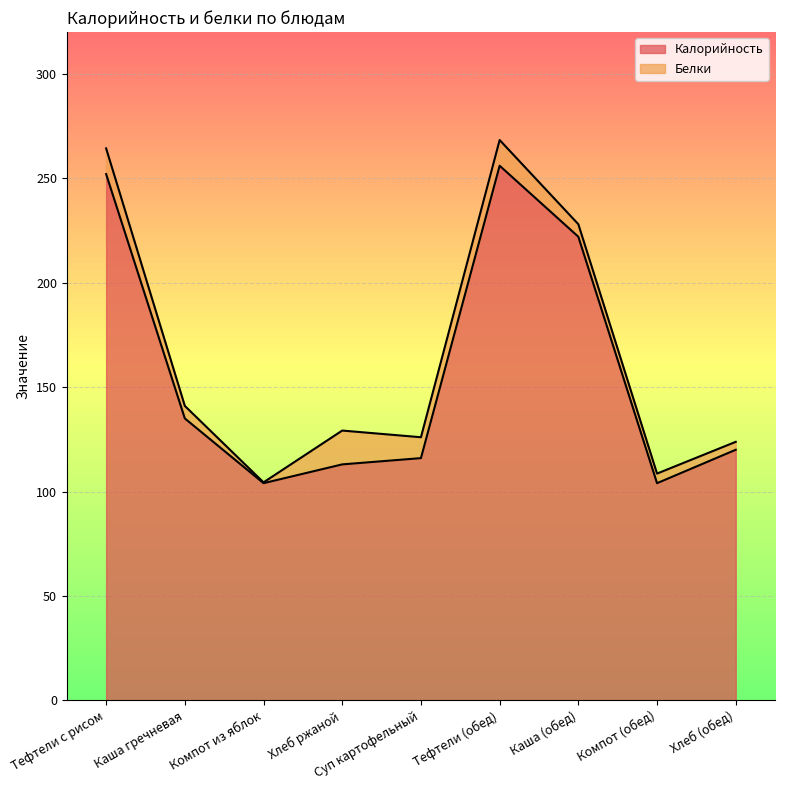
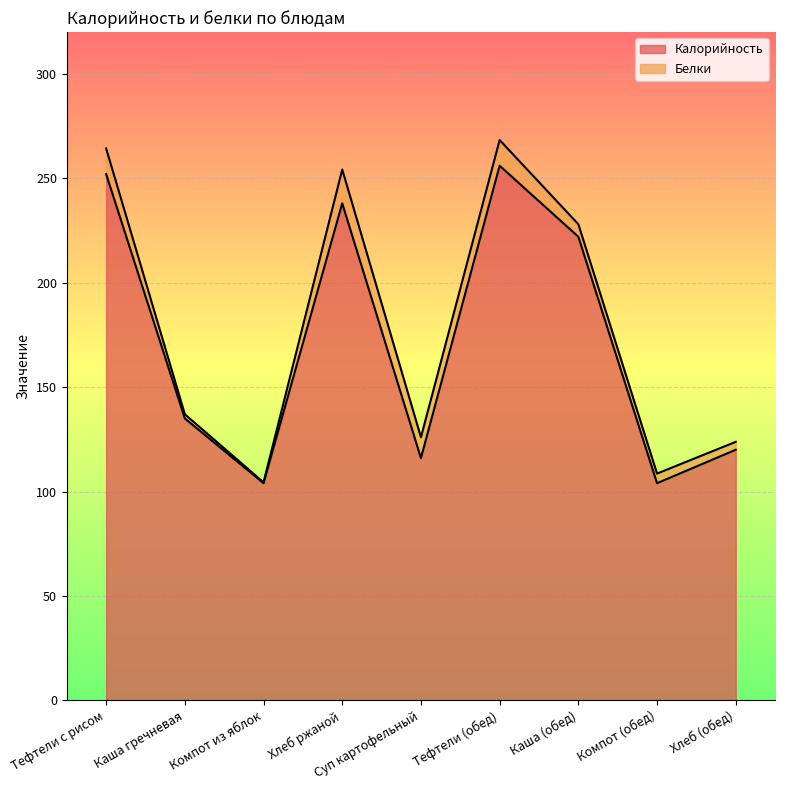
Белки, Каша гречневая: 6 -> 2
Калорийность, Хлеб ржаной: 113 -> 238
